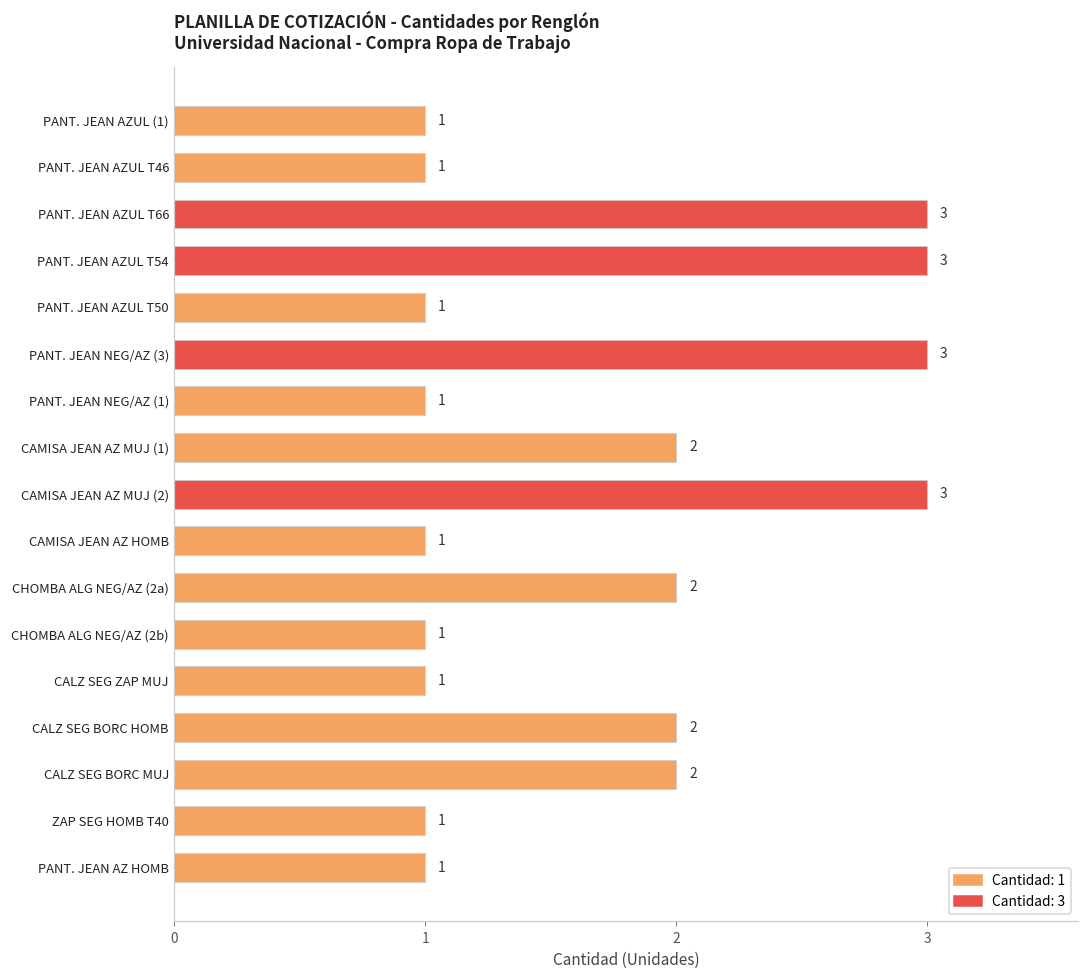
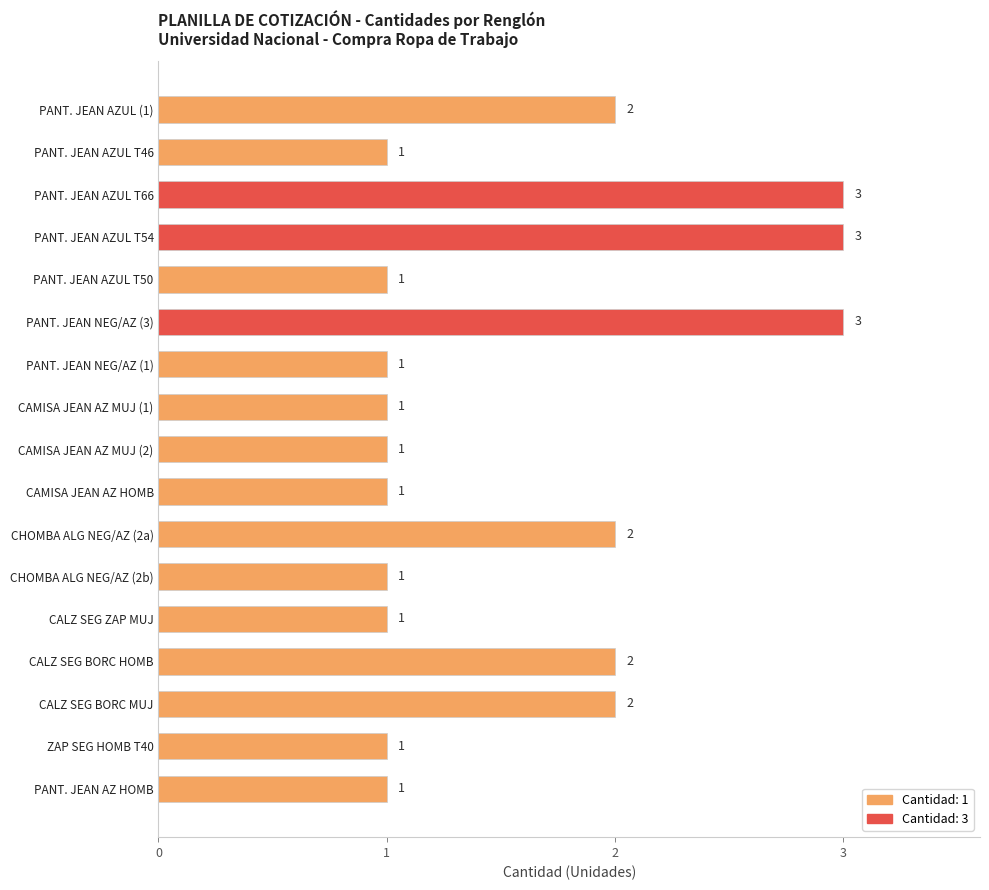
PANT. JEAN AZUL (1): 1 -> 2
CAMISA JEAN AZ MUJ (1): 2 -> 1
CAMISA JEAN AZ MUJ (2): 3 -> 1
